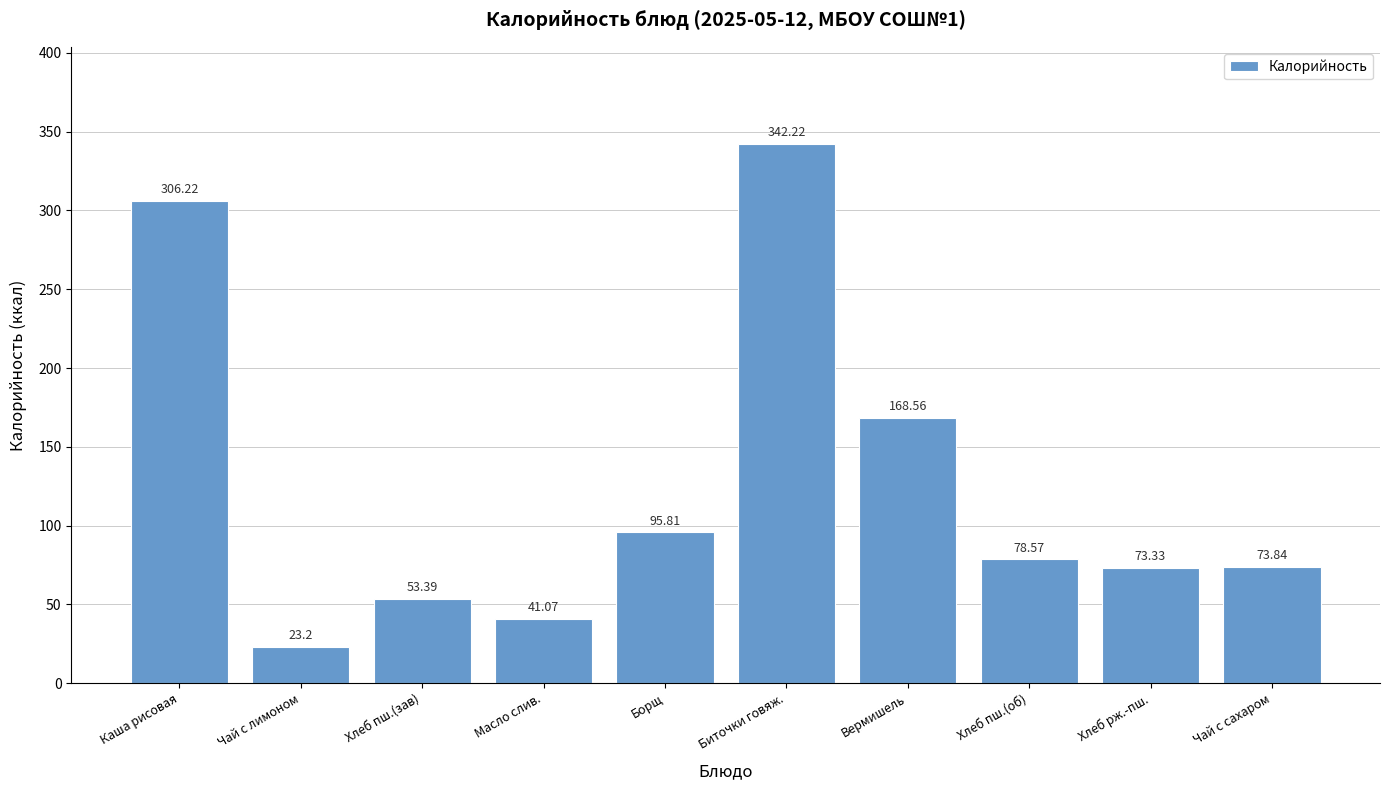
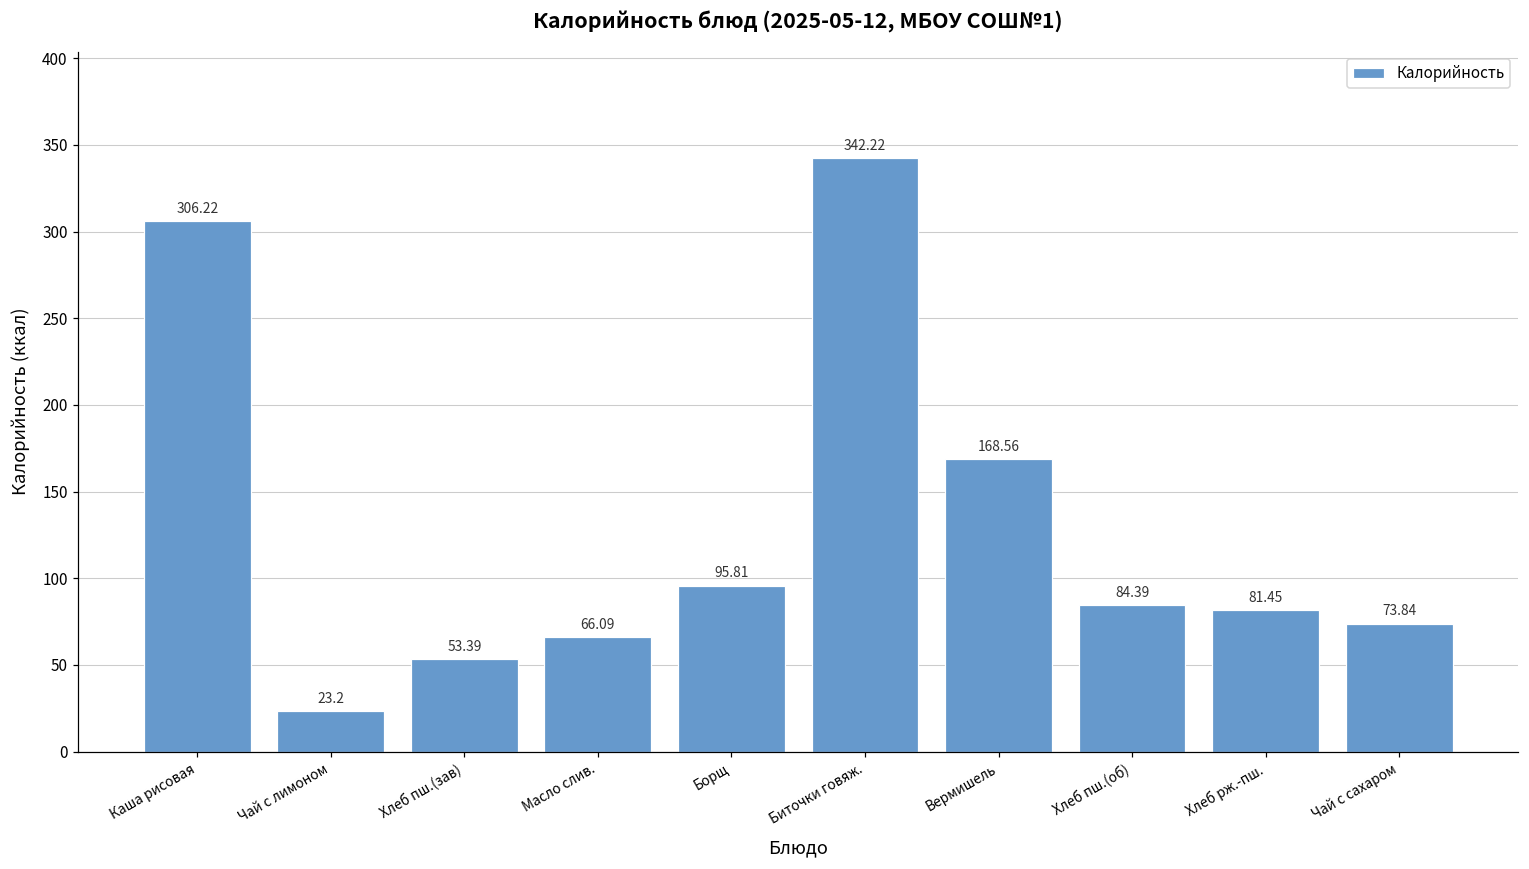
Масло слив.: 41.07 -> 66.09
Хлеб пш.(об): 78.57 -> 84.39
Хлеб рж.-пш.: 73.33 -> 81.45
